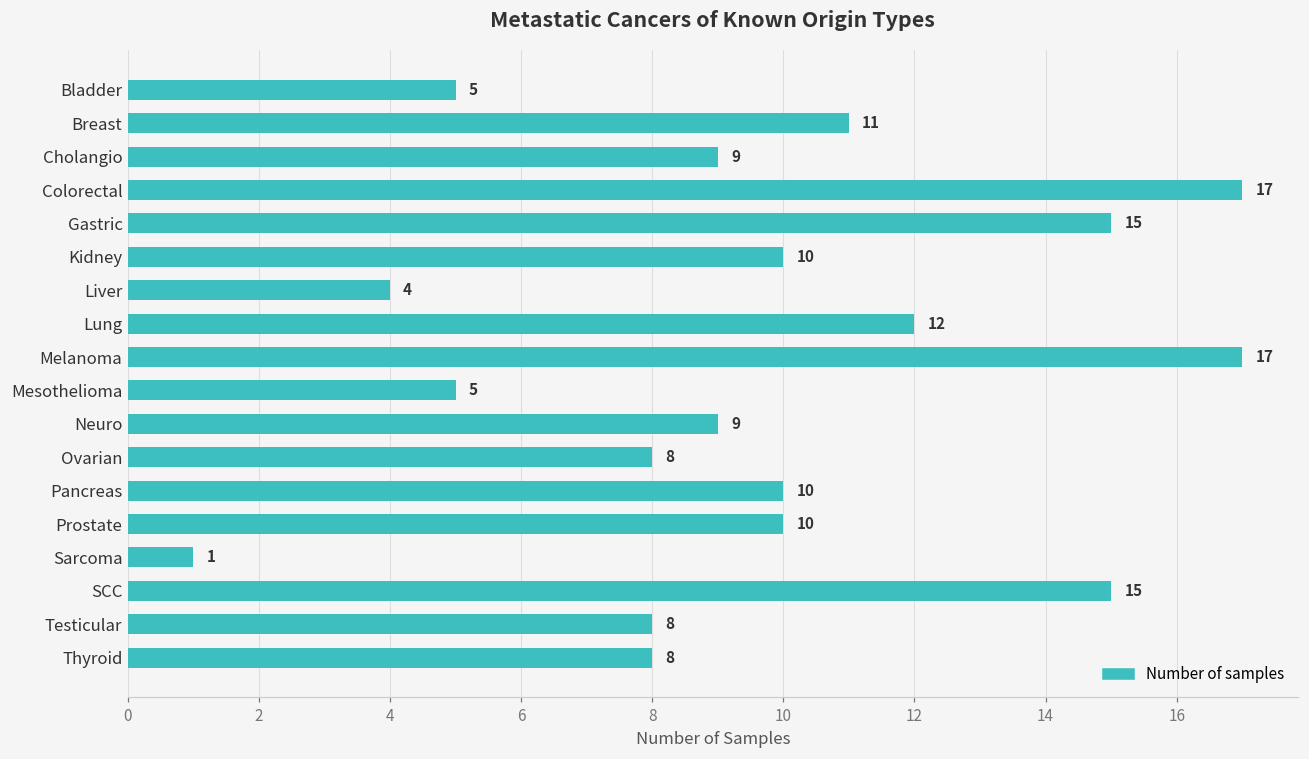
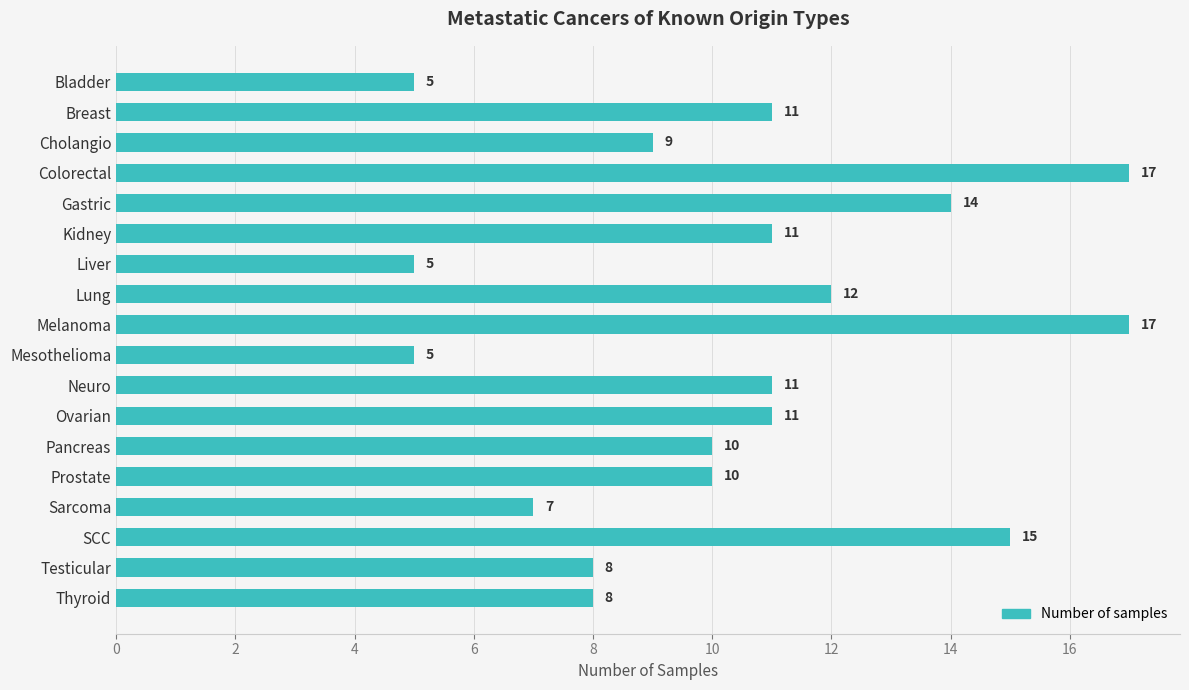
Gastric: 15 -> 14
Kidney: 10 -> 11
Liver: 4 -> 5
Neuro: 9 -> 11
Ovarian: 8 -> 11
Sarcoma: 1 -> 7
